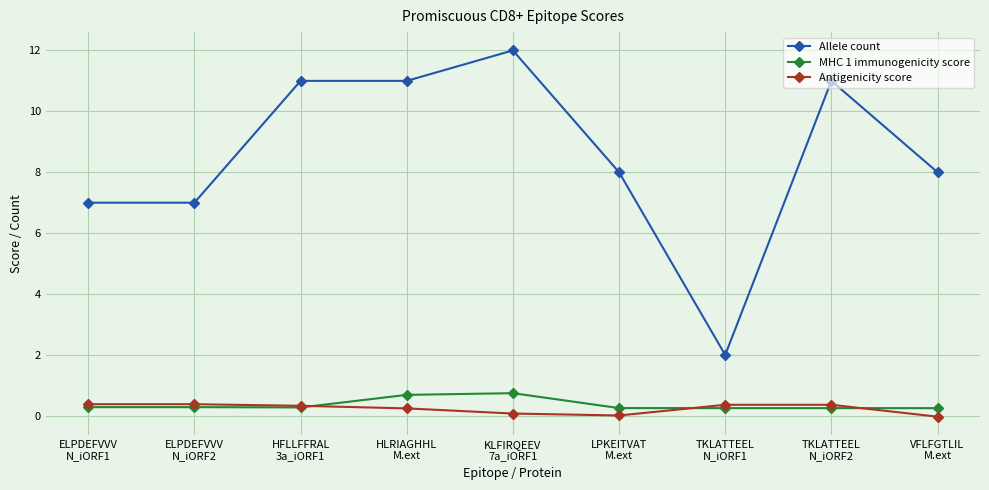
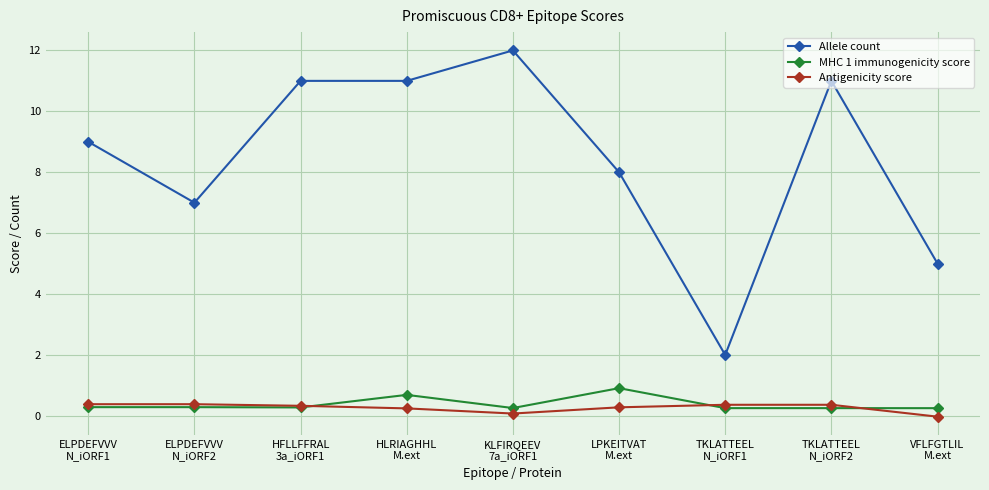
Allele count, ELPDEFVVV N_iORF1: 7 -> 9
MHC 1 immunogenicity score, KLFIRQEEV 7a_iORF1: 0.7 -> 0.3
MHC 1 immunogenicity score, LPKEITVAT M.ext: 0.3 -> 0.9
Antigenicity score, LPKEITVAT M.ext: 0.0 -> 0.3
Allele count, VFLFGTLIL M.ext: 8 -> 5
